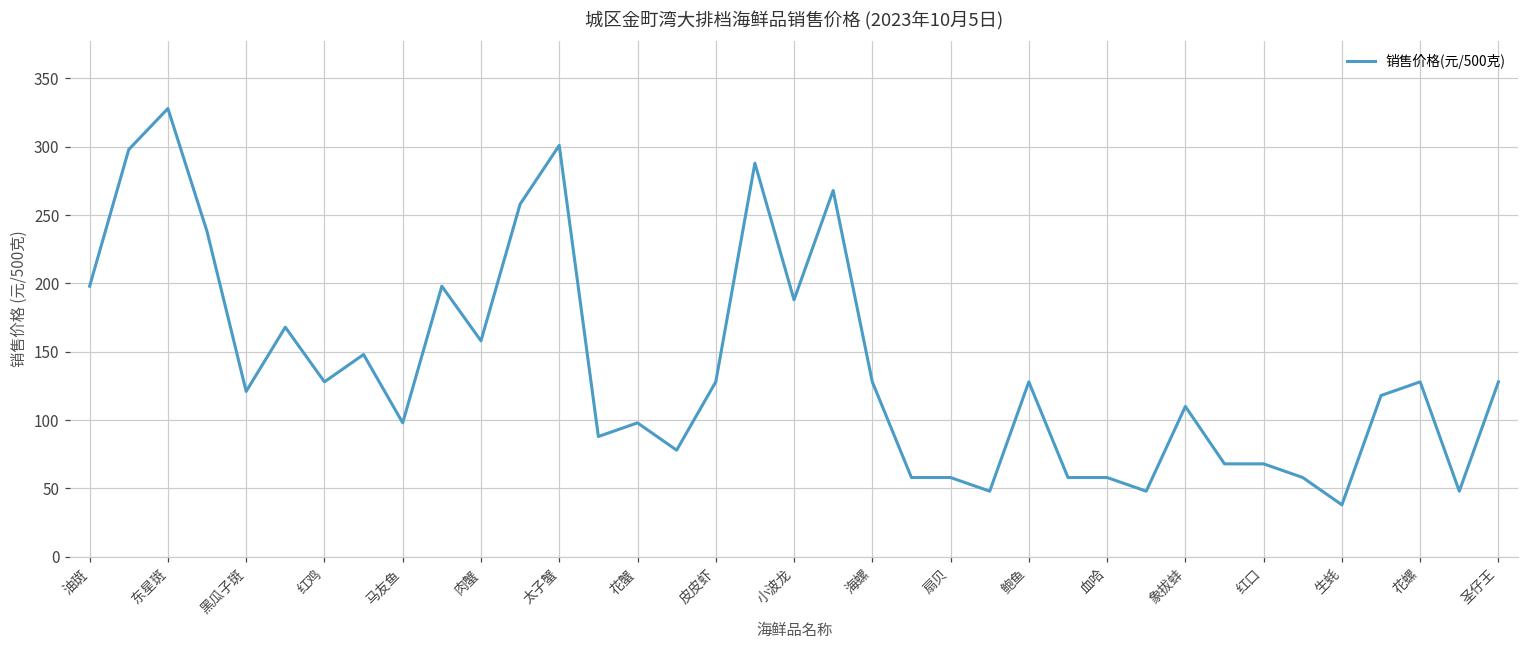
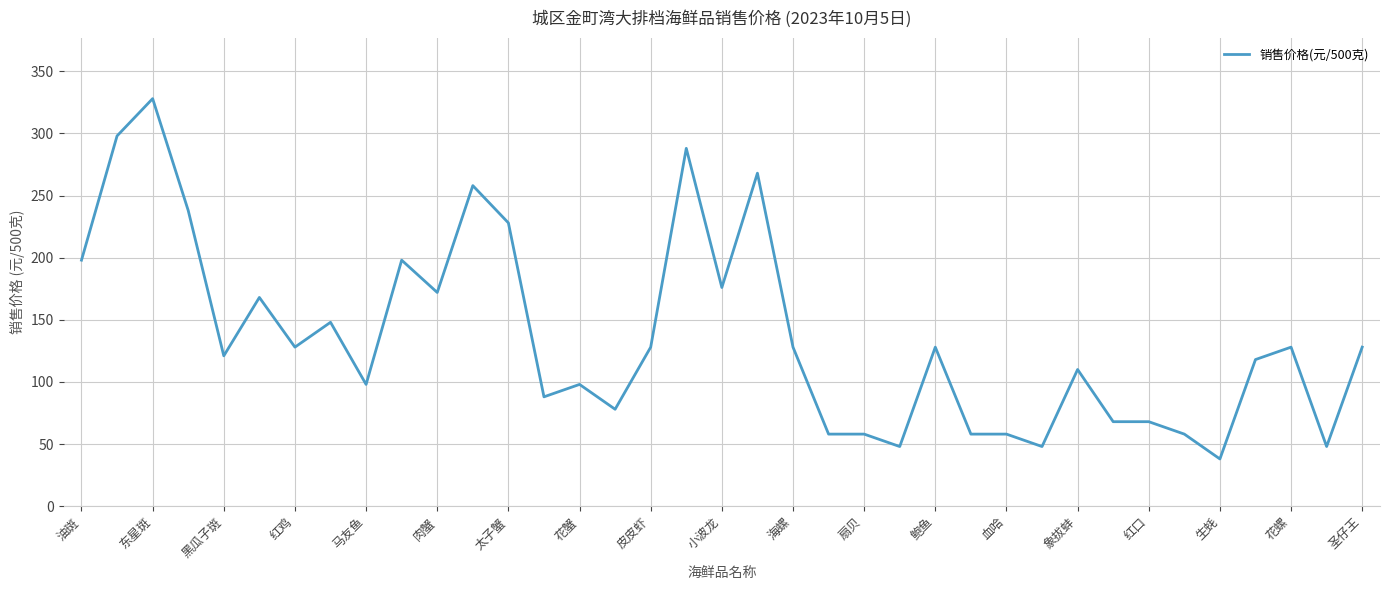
肉蟹: 158 -> 172
太子蟹: 301 -> 228
小波龙: 188 -> 176
